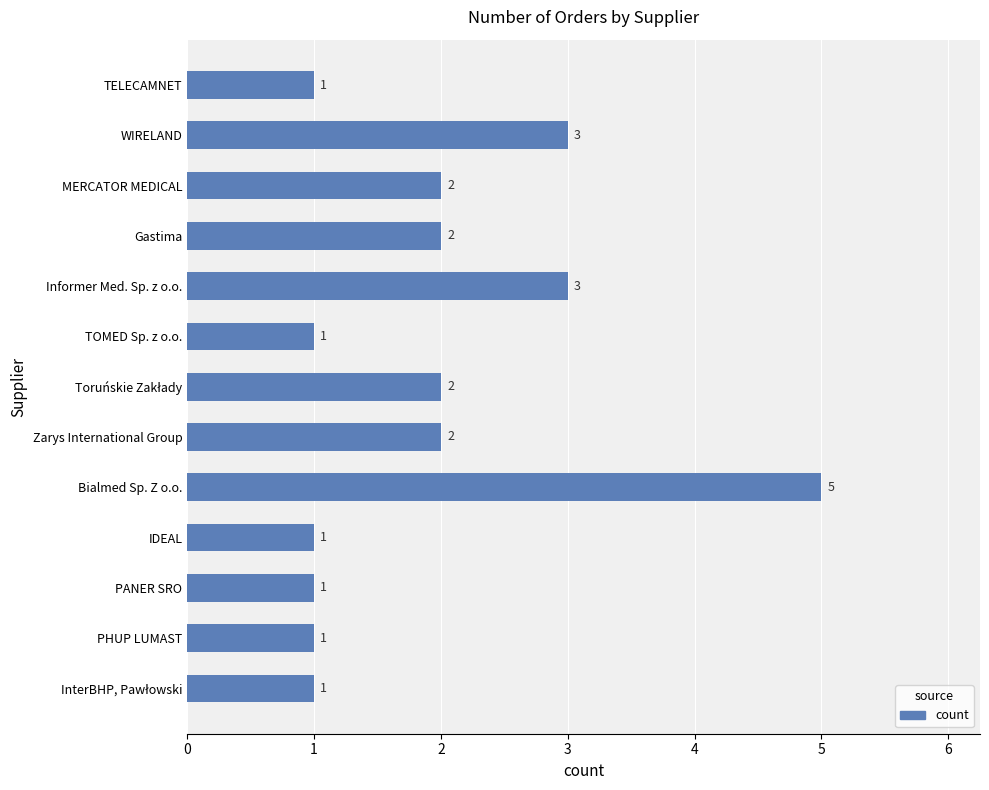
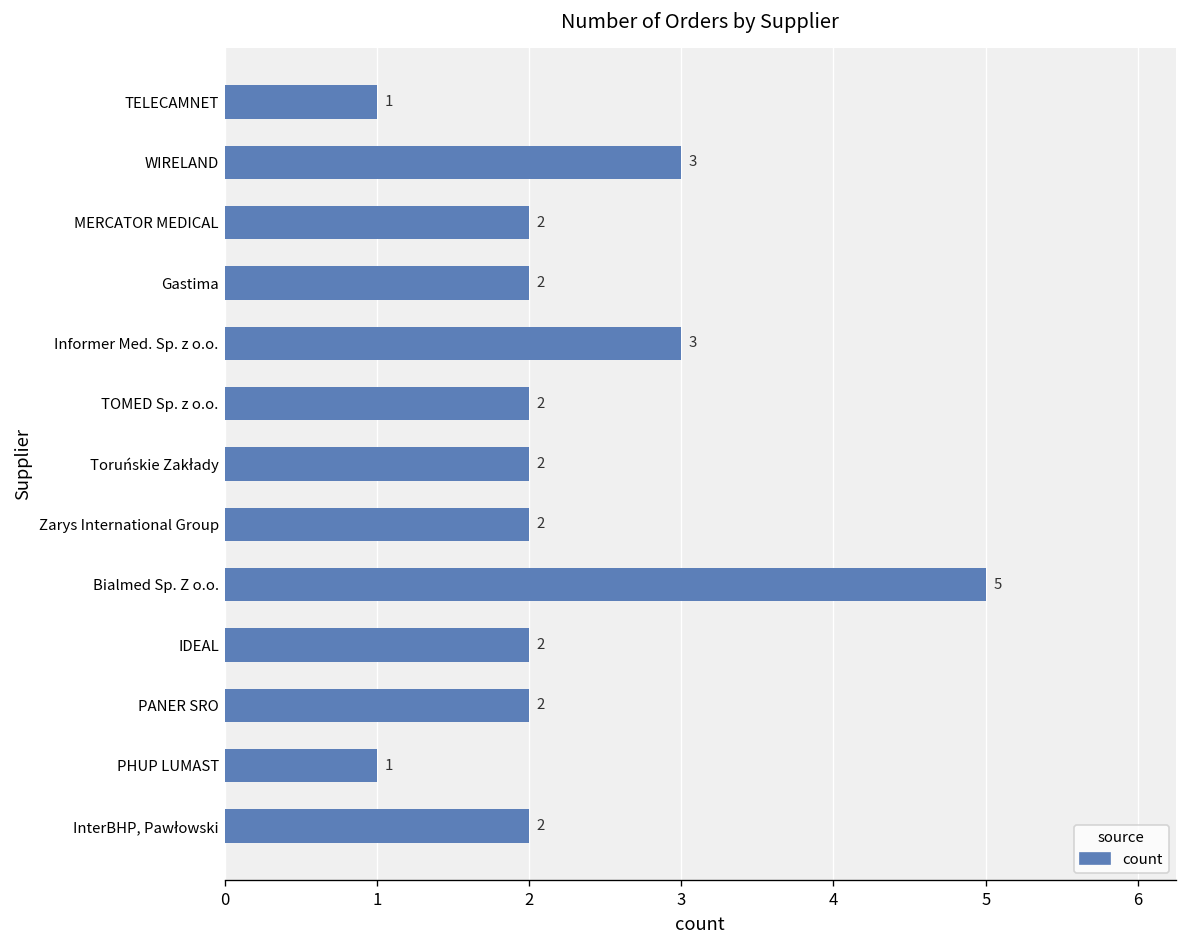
TOMED Sp. z o.o.: 1 -> 2
IDEAL: 1 -> 2
PANER SRO: 1 -> 2
InterBHP, Pawłowski: 1 -> 2
